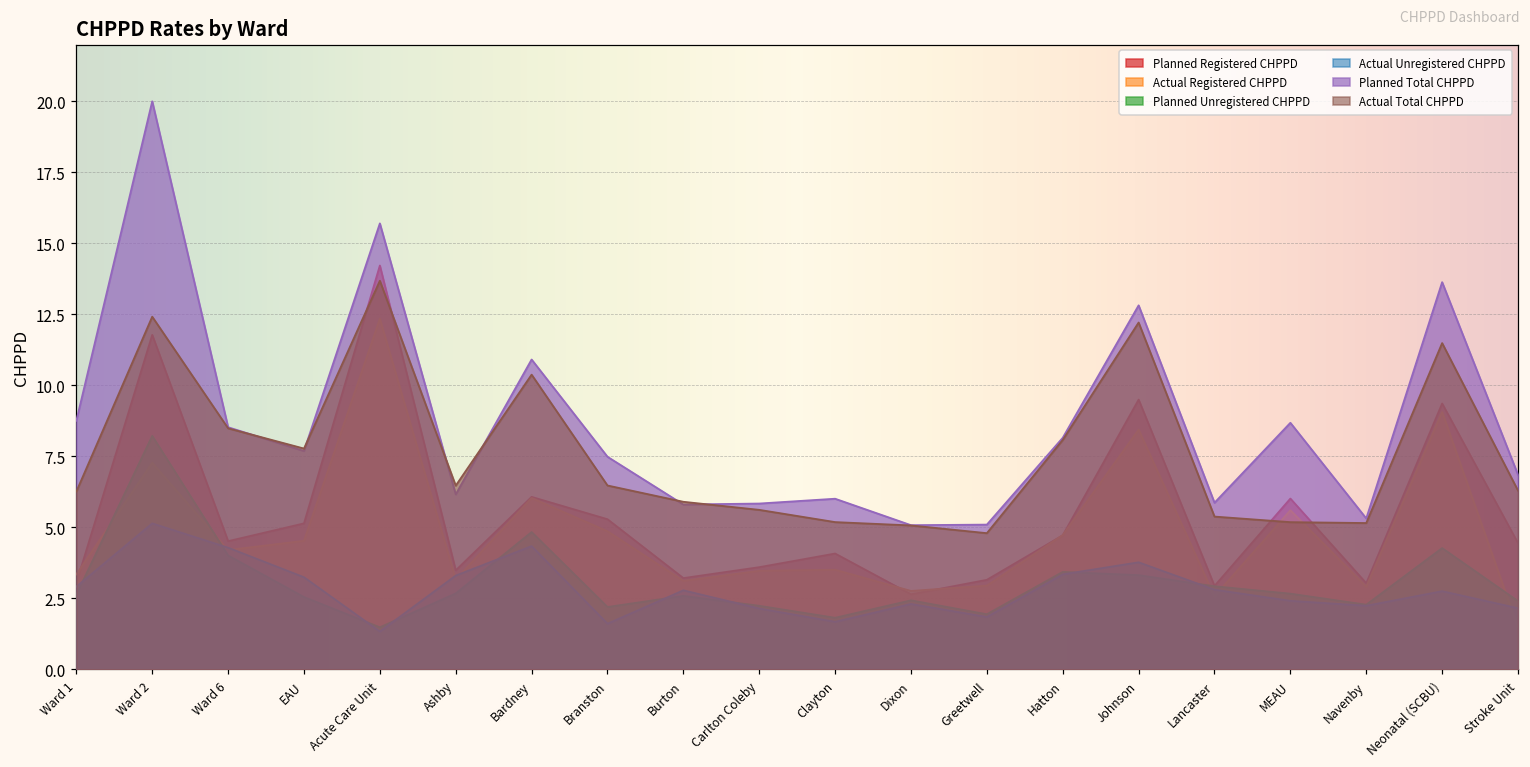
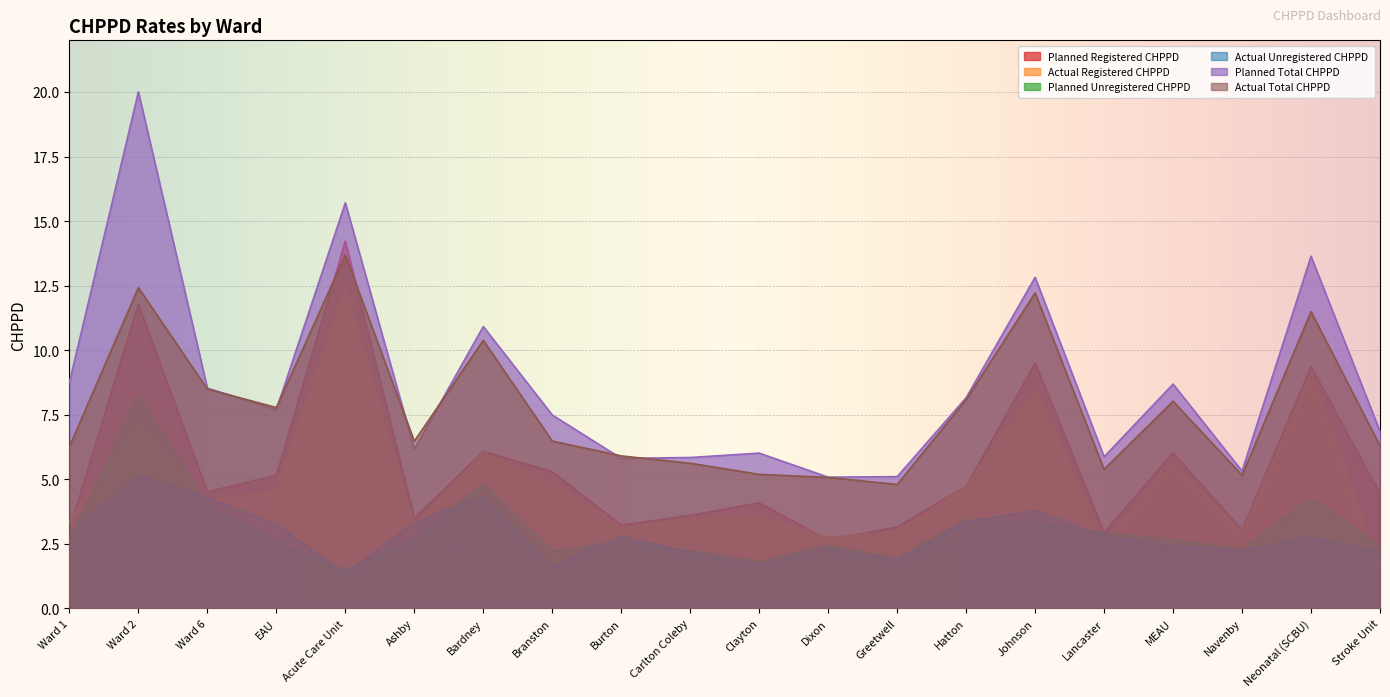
Actual Total CHPPD, MEAU: 5.2 -> 8.0
